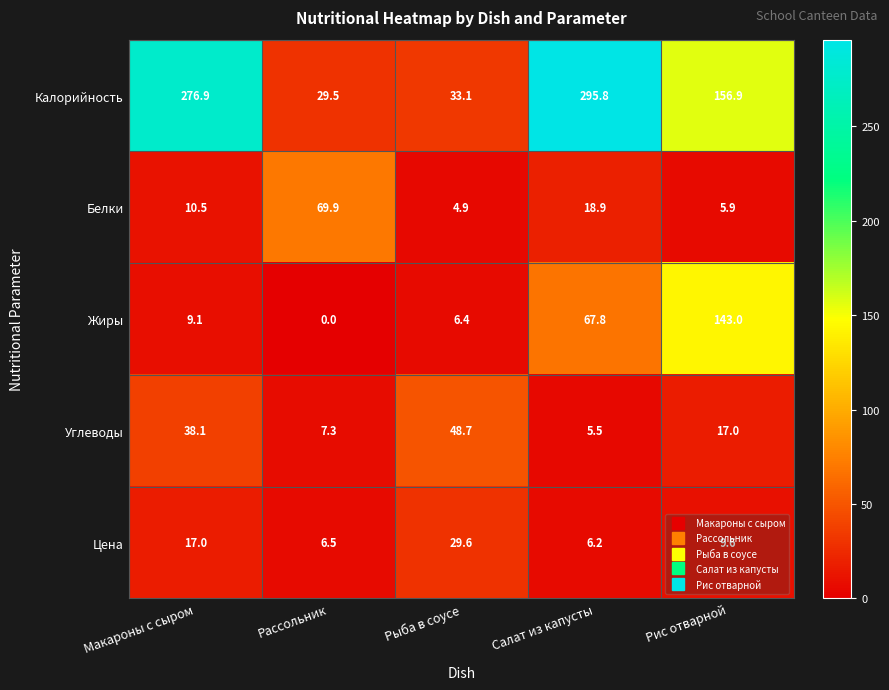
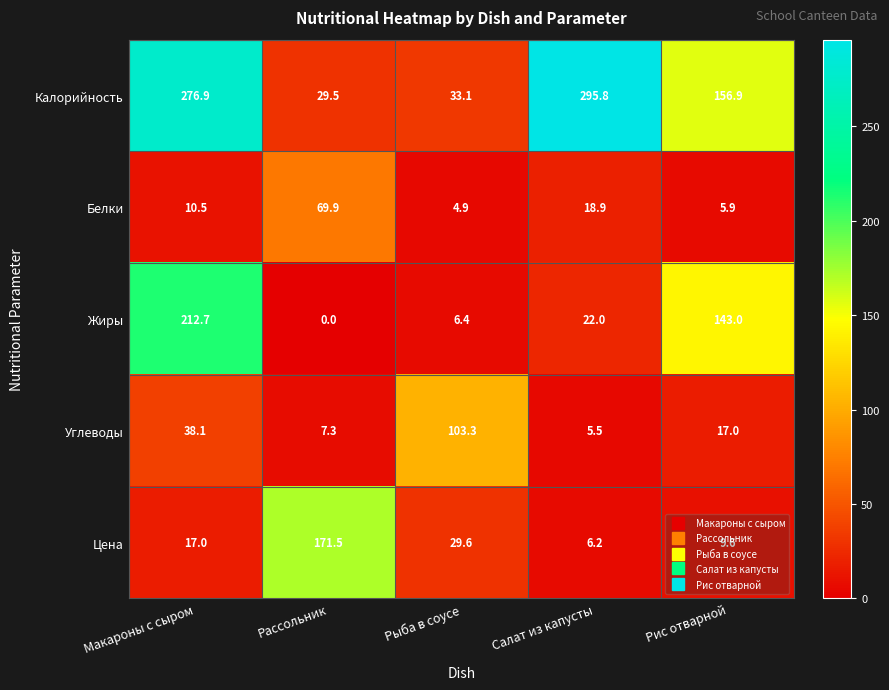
Жиры, Макароны с сыром: 9.1 -> 212.7
Жиры, Салат из капусты: 67.8 -> 22.0
Углеводы, Рыба в соусе: 48.7 -> 103.3
Цена, Рассольник: 6.5 -> 171.5
